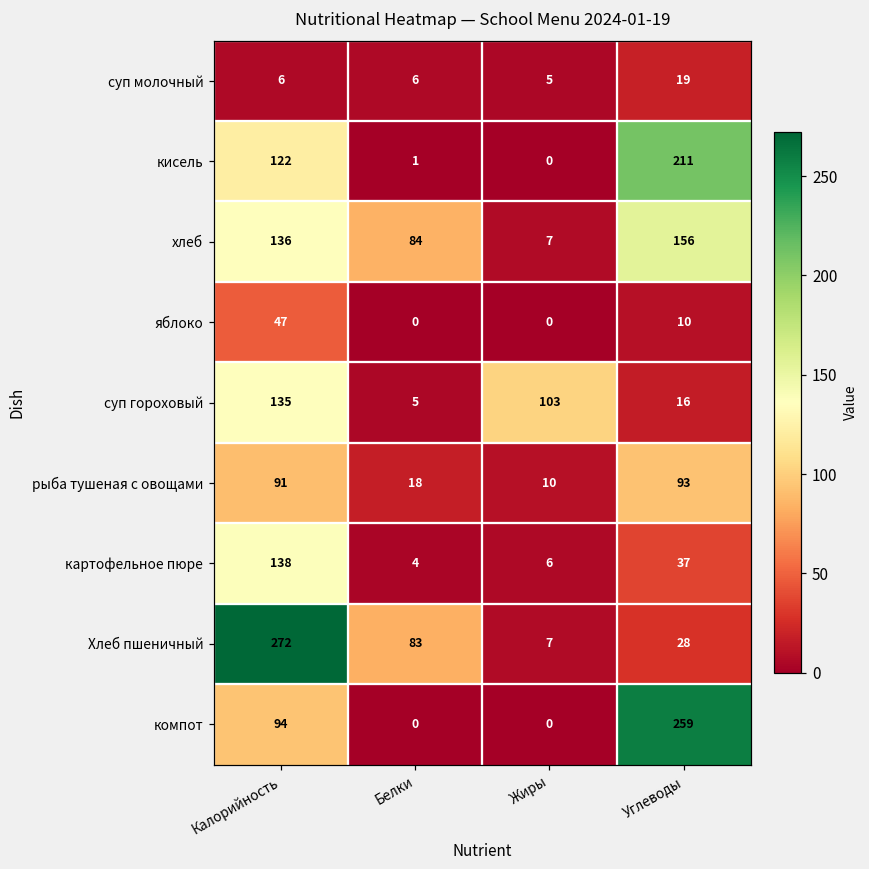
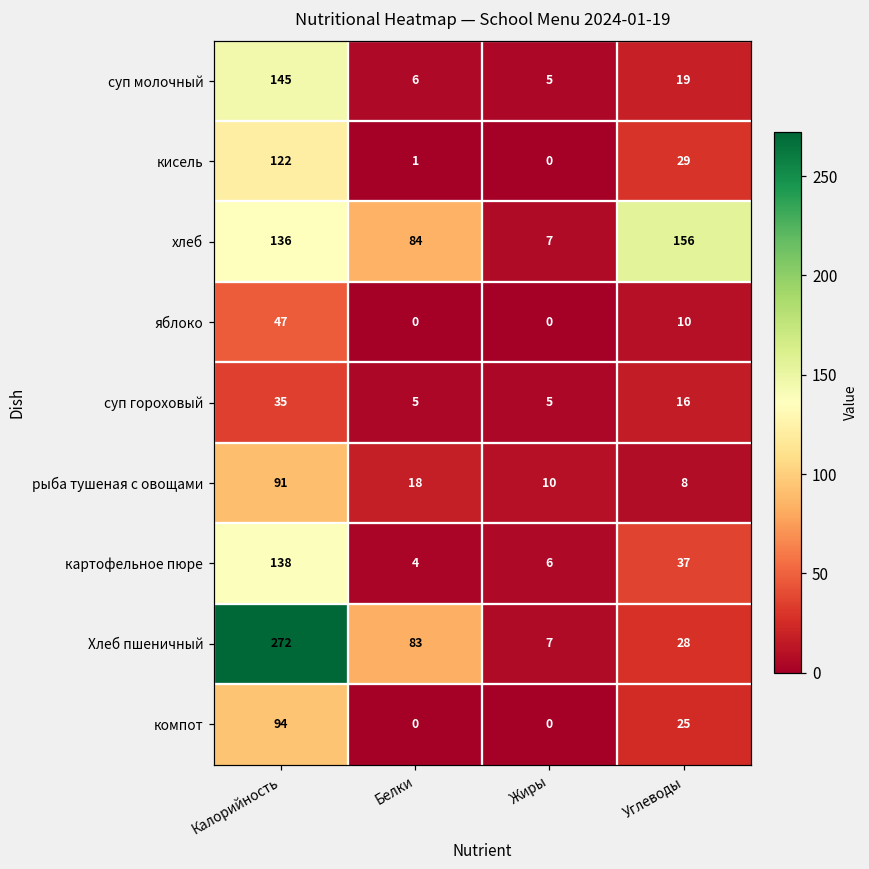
суп молочный, Калорийность: 6 -> 145
кисель, Углеводы: 211 -> 29
суп гороховый, Калорийность: 135 -> 35
суп гороховый, Жиры: 103 -> 5
рыба тушеная с овощами, Углеводы: 93 -> 8
компот, Углеводы: 259 -> 25
